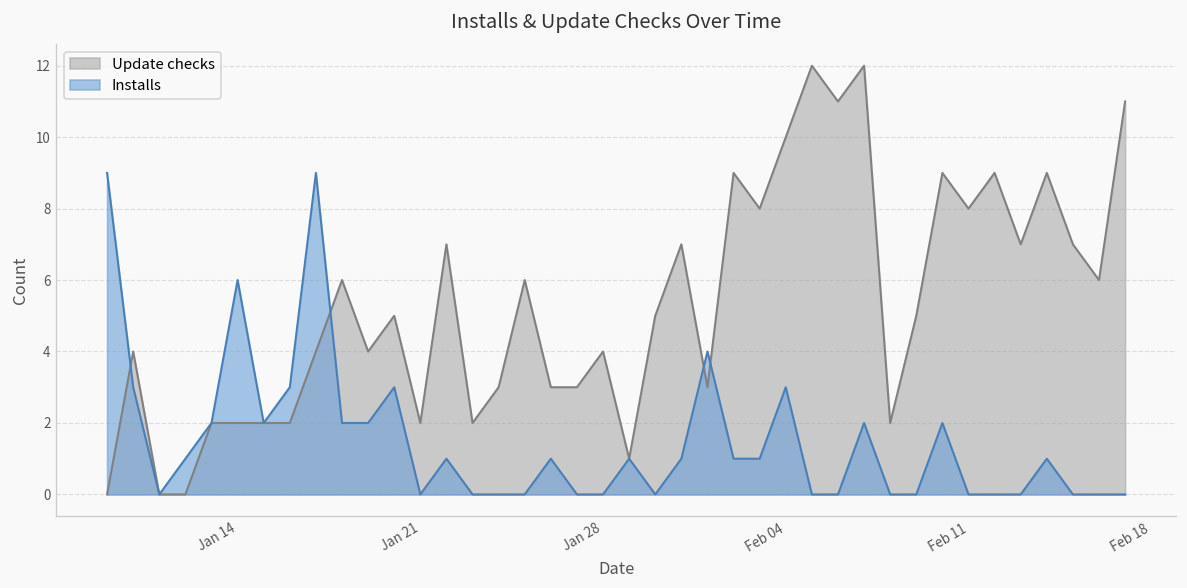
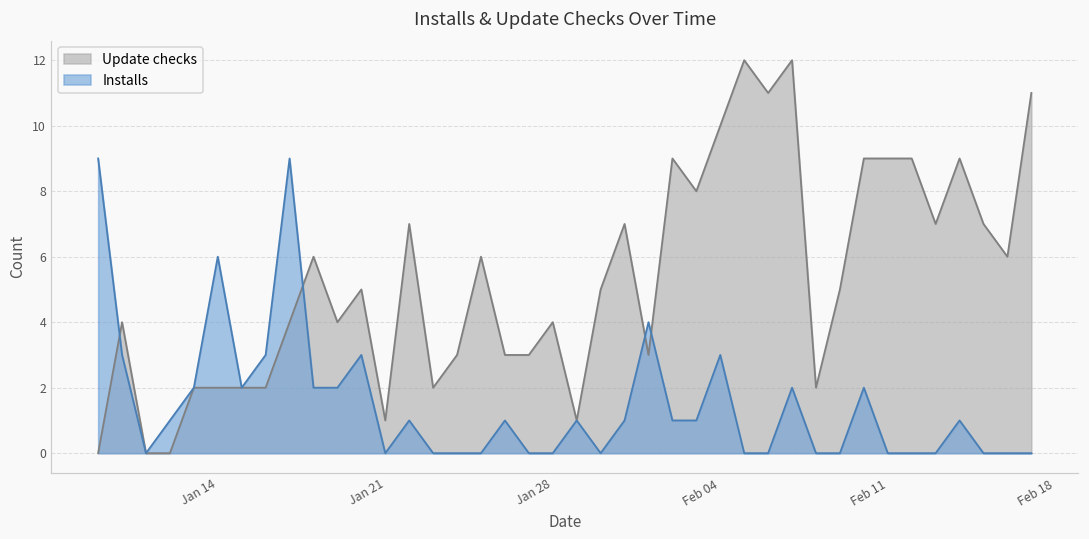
Update checks, Jan 21: 2 -> 1
Update checks, Feb 11: 8 -> 9
